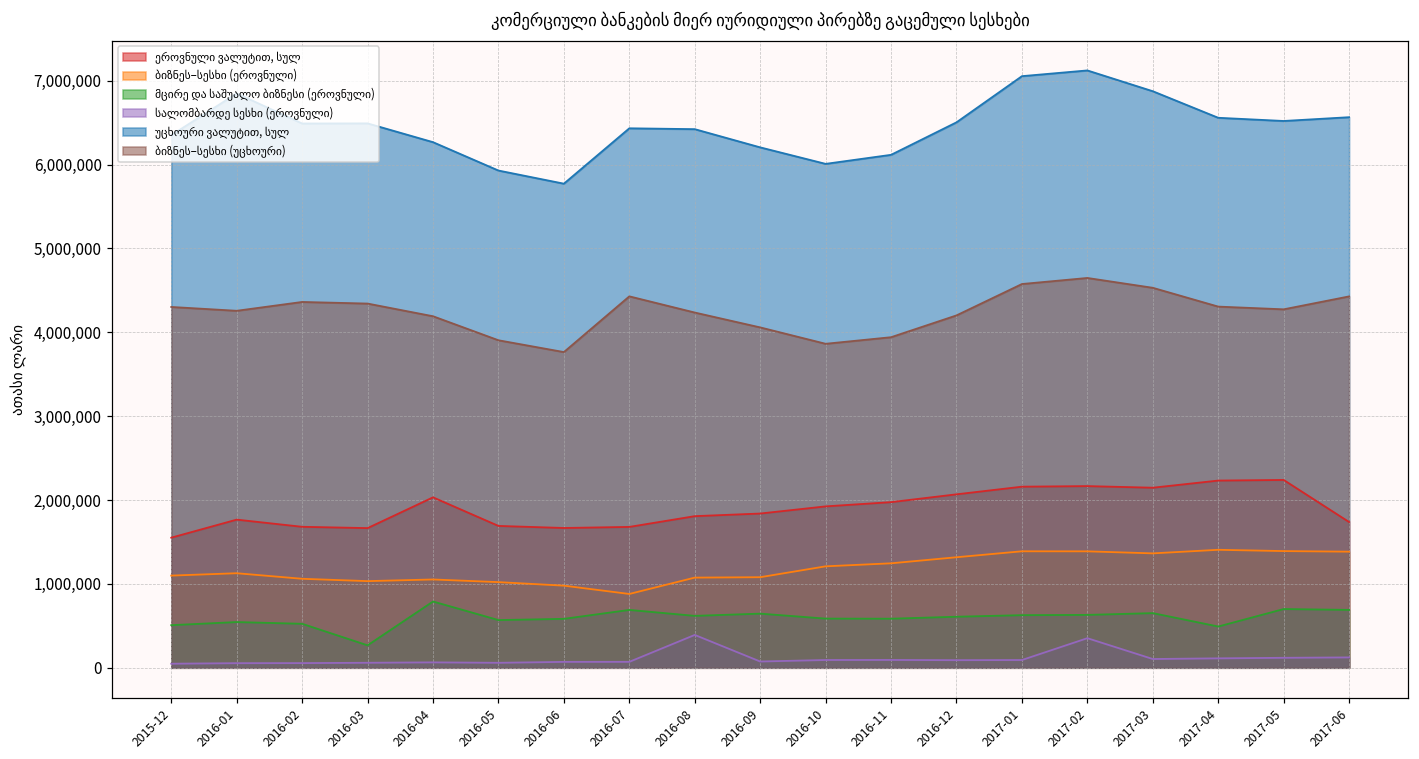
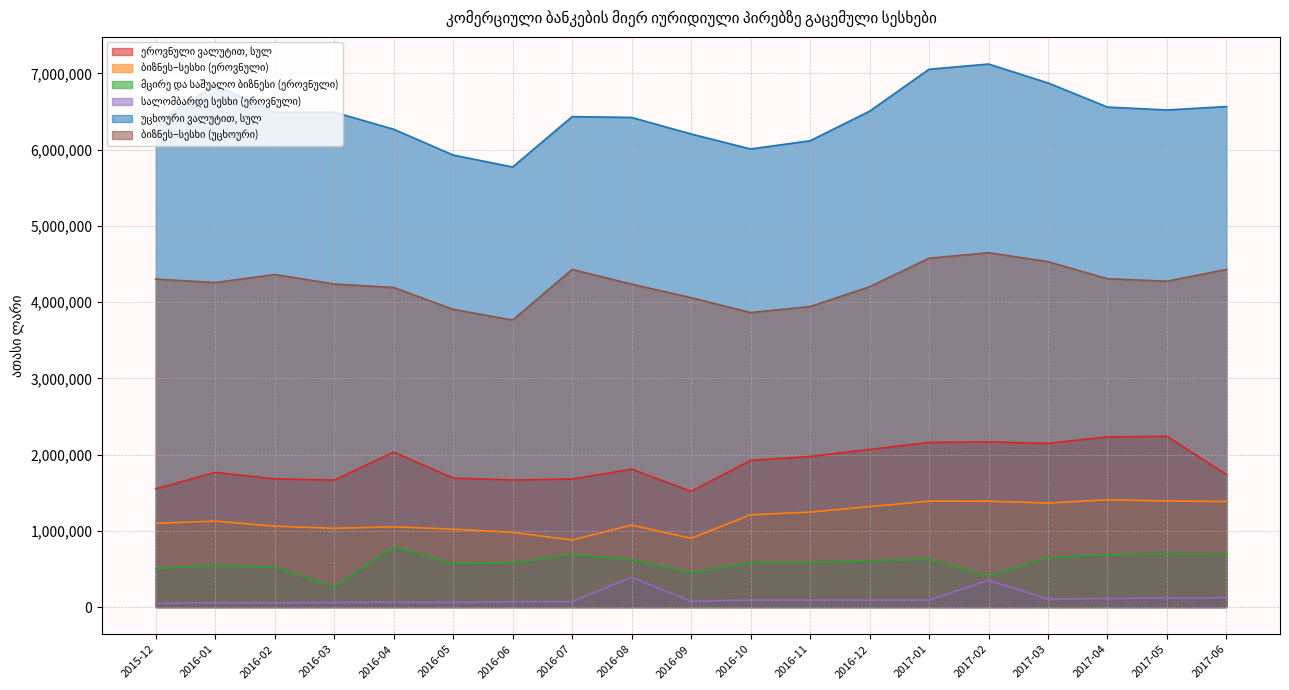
ბიზნეს–სესხი (უცხოური), 2016-03: 4,300,000 -> 4,200,000
ეროვნული ვალუტით, სულ, 2016-09: 1,800,000 -> 1,500,000
ბიზნეს–სესხი (ეროვნული), 2016-09: 1,100,000 -> 900,000
მცირე და საშუალო ბიზნესი (ეროვნული), 2016-09: 600,000 -> 400,000
მცირე და საშუალო ბიზნესი (ეროვნული), 2017-02: 600,000 -> 400,000
მცირე და საშუალო ბიზნესი (ეროვნული), 2017-04: 500,000 -> 700,000
